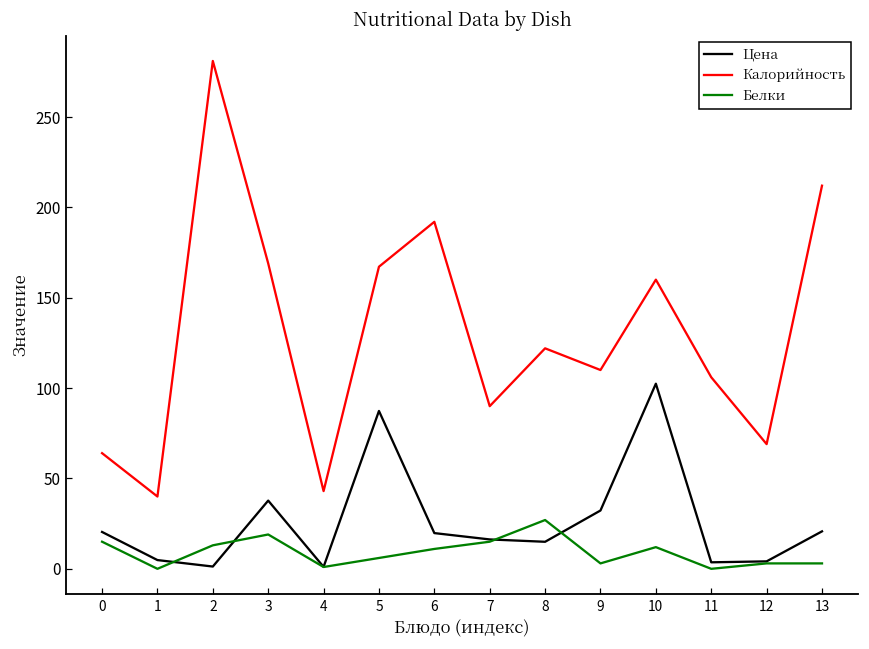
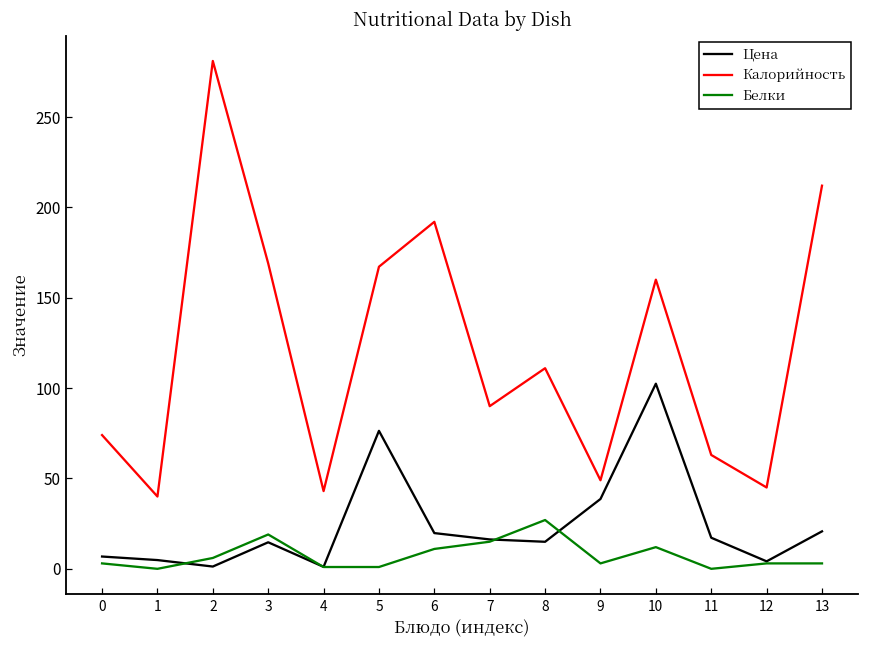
Цена, 0: 20 -> 7
Калорийность, 0: 64 -> 74
Белки, 0: 15 -> 3
Белки, 2: 13 -> 6
Цена, 3: 38 -> 15
Цена, 5: 87 -> 76
Белки, 5: 6 -> 1
Калорийность, 8: 122 -> 111
Цена, 9: 32 -> 39
Калорийность, 9: 110 -> 49
Цена, 11: 4 -> 17
Калорийность, 11: 106 -> 63
Калорийность, 12: 69 -> 45
